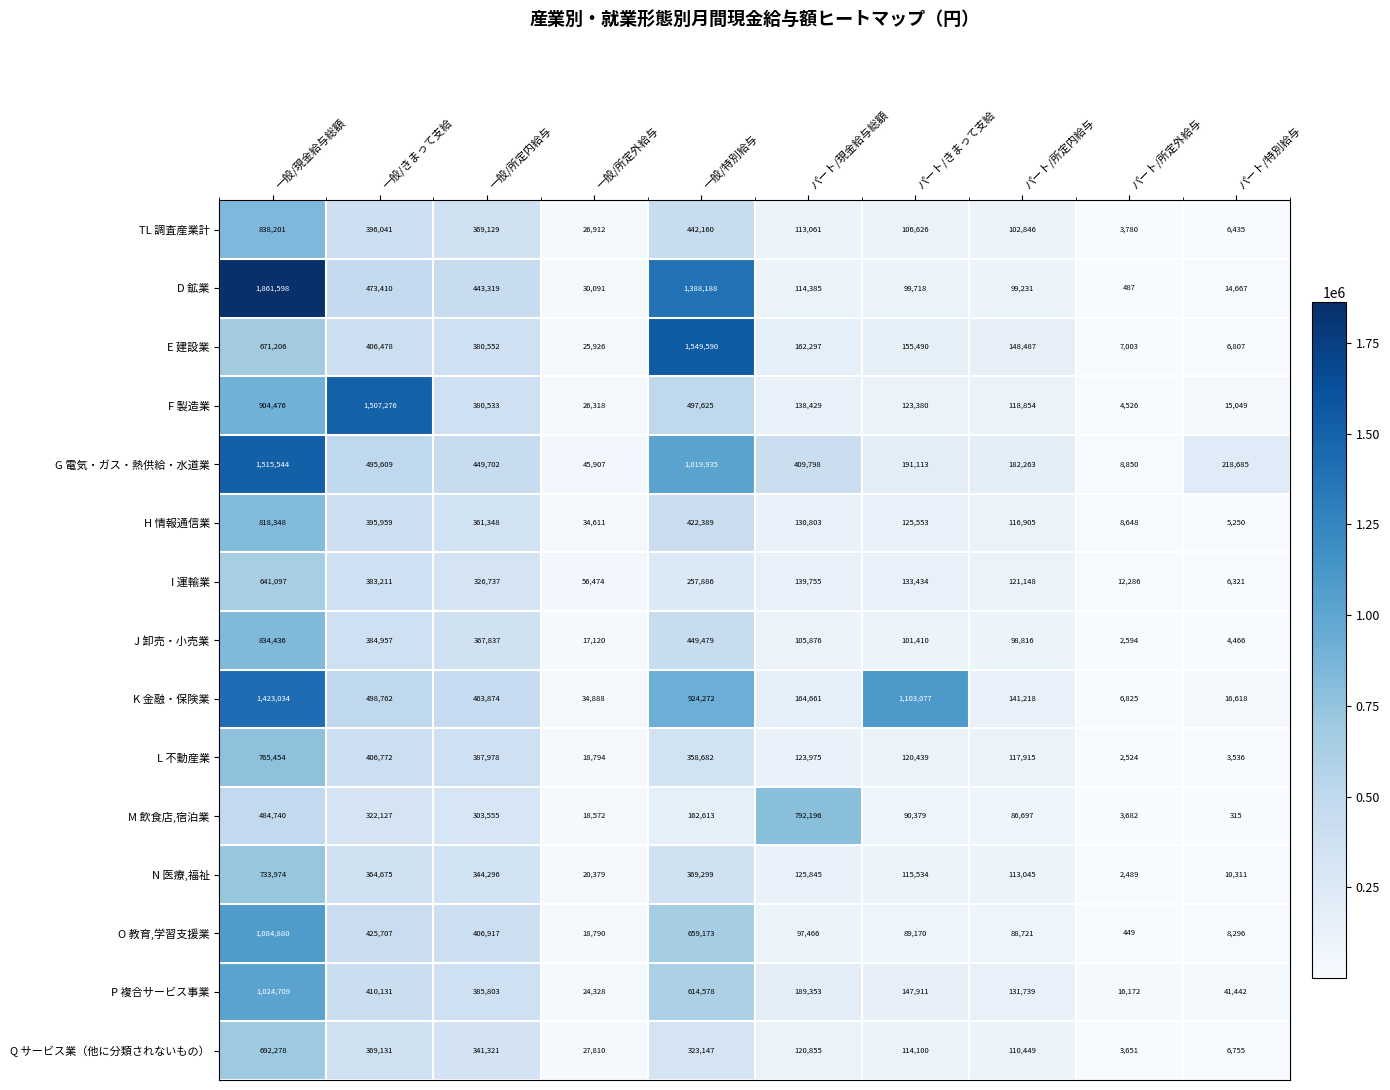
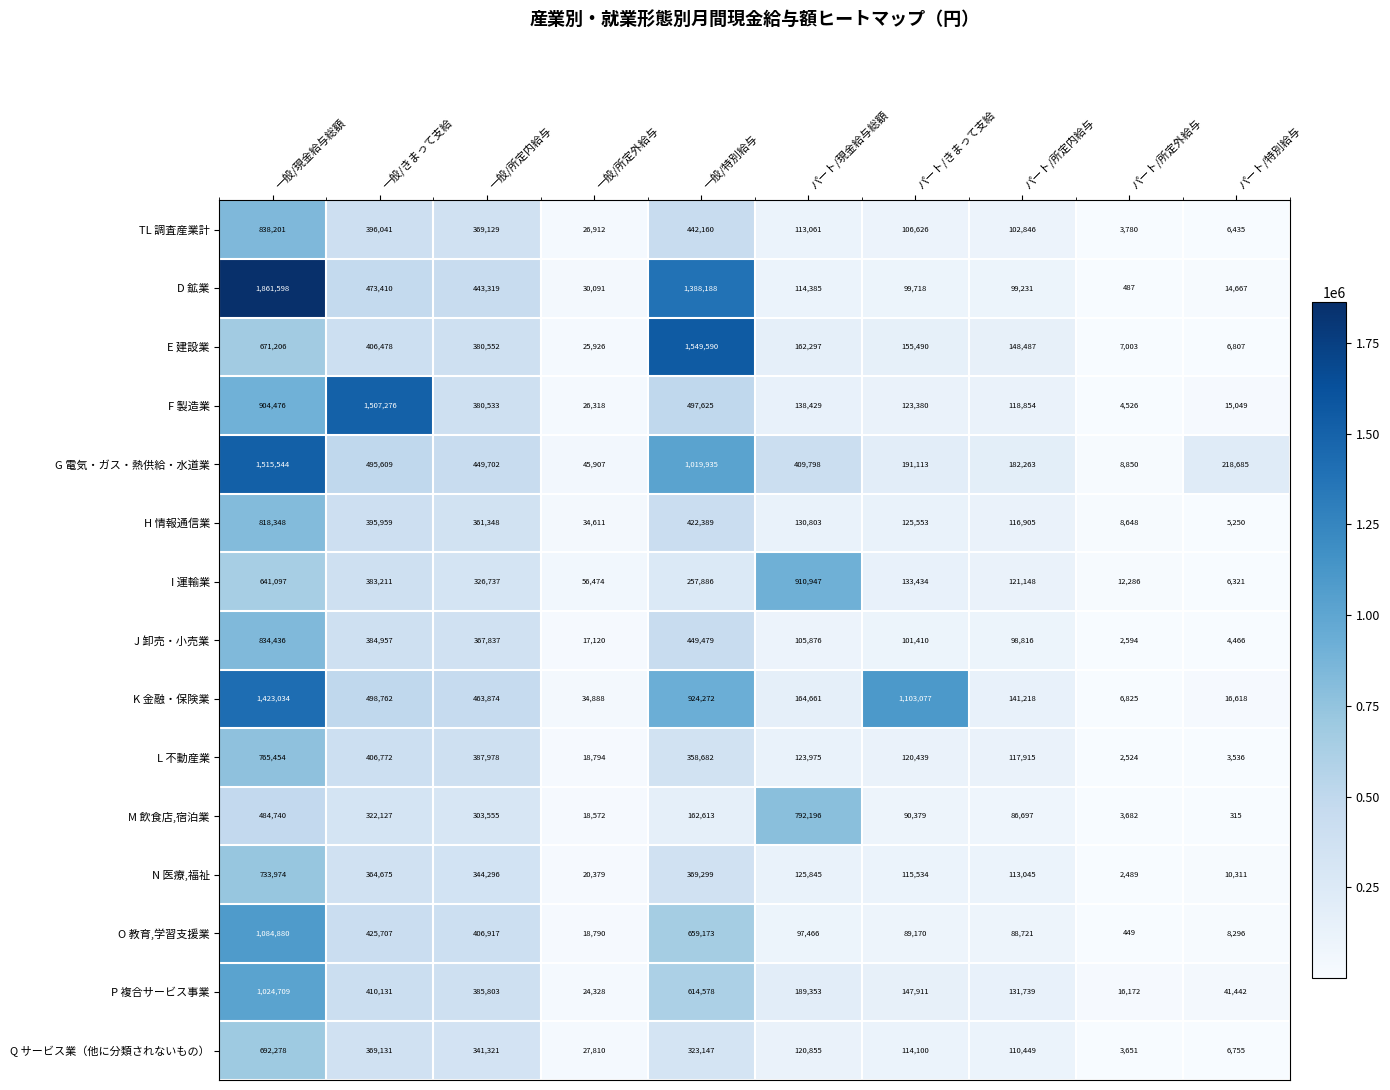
I 運輸業, パート/現金給与総額: 139,755 -> 910,947
